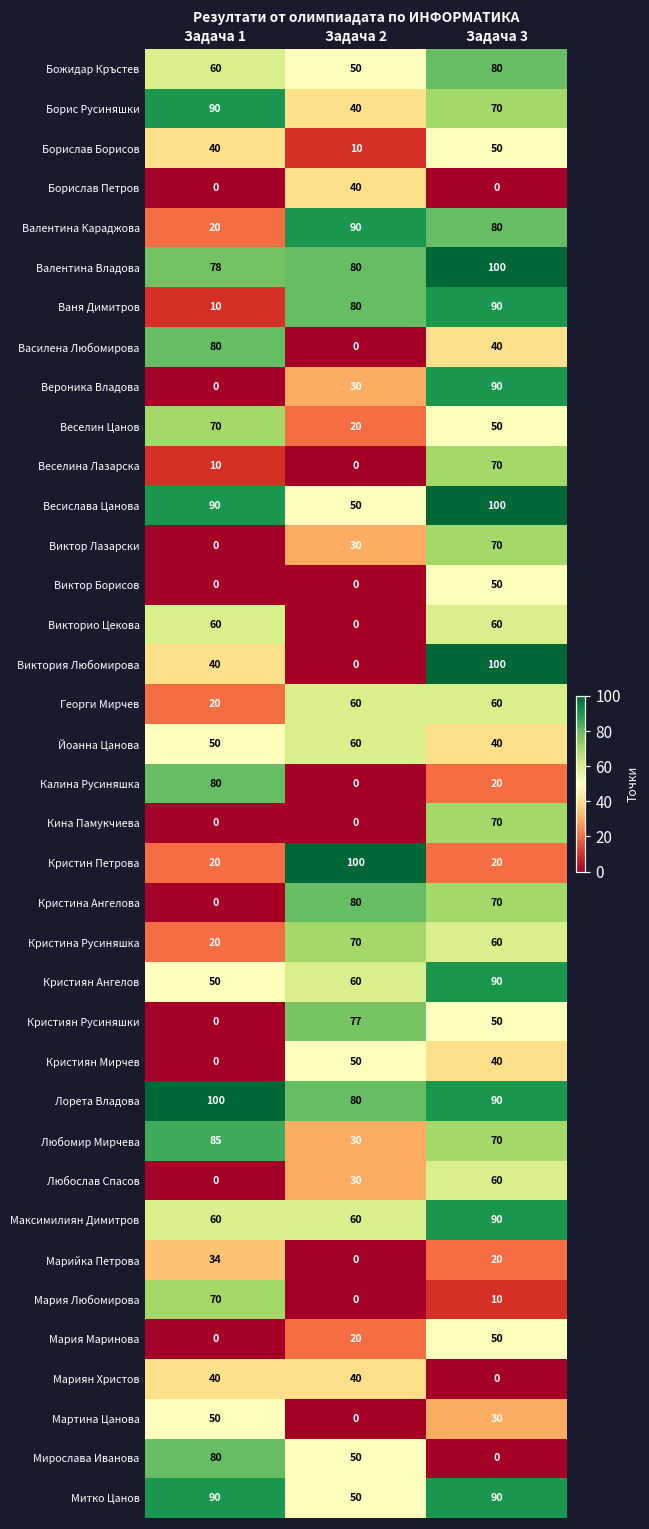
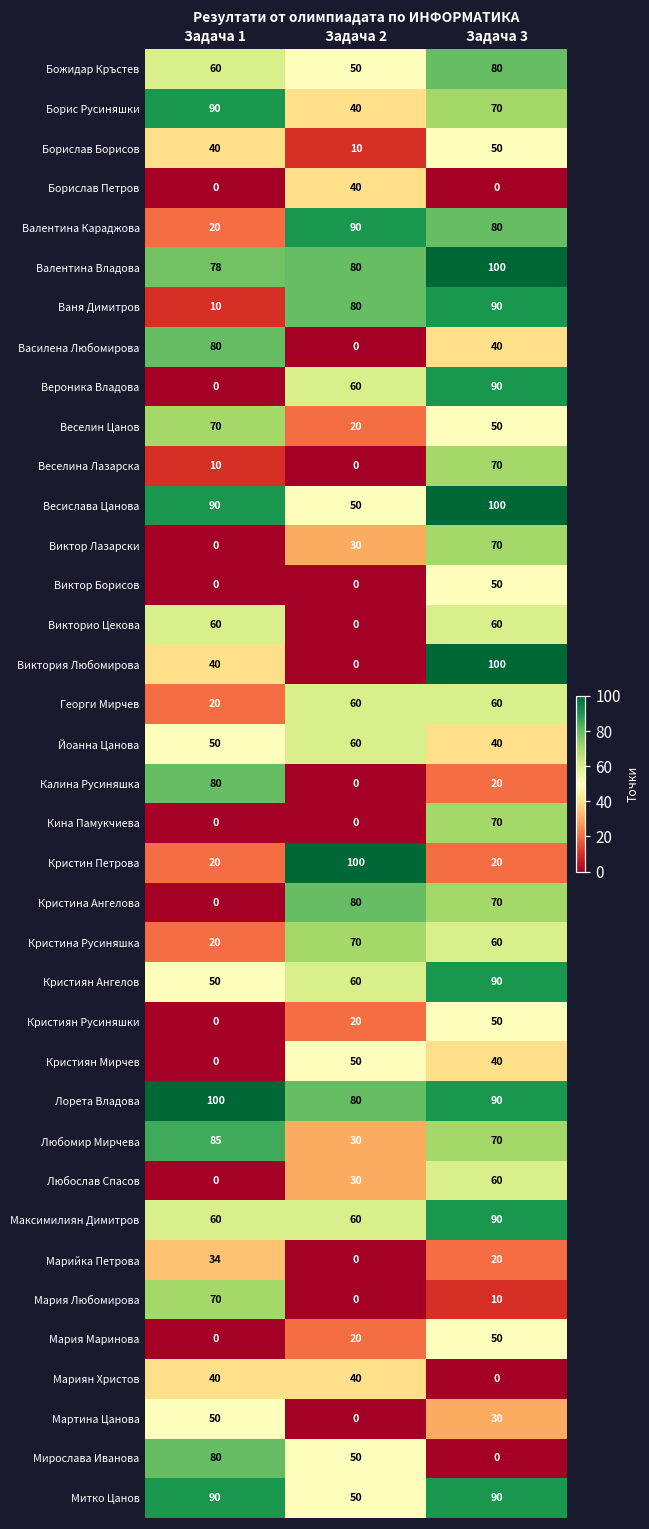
Вероника Владова, Задача 2: 30 -> 60
Кристиян Русиняшки, Задача 2: 77 -> 20
